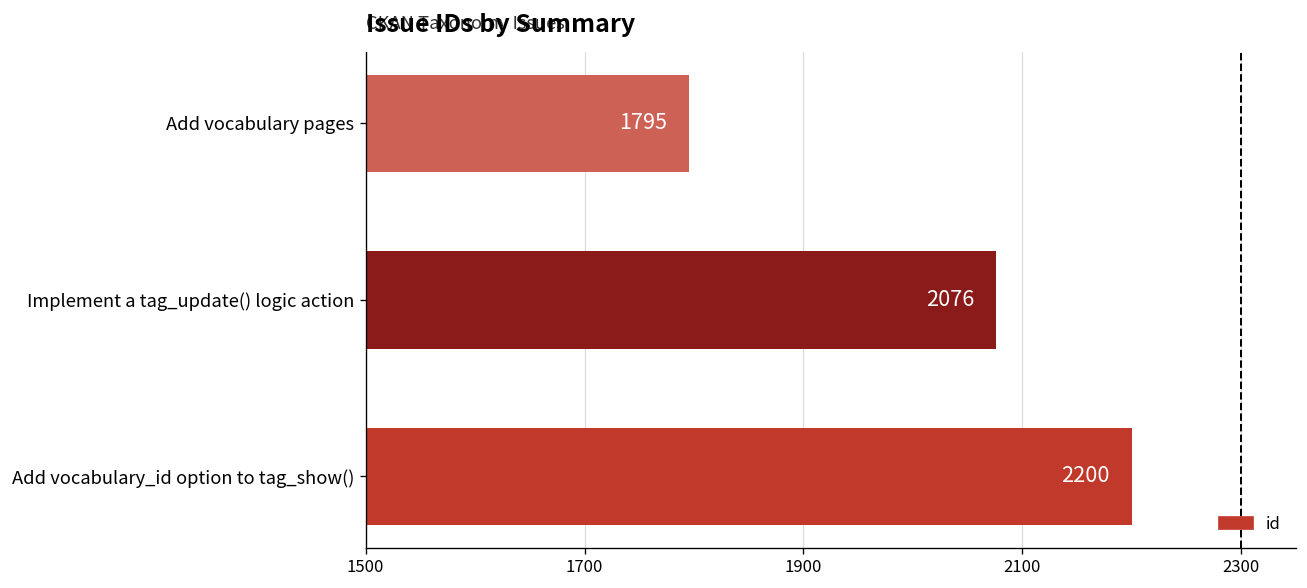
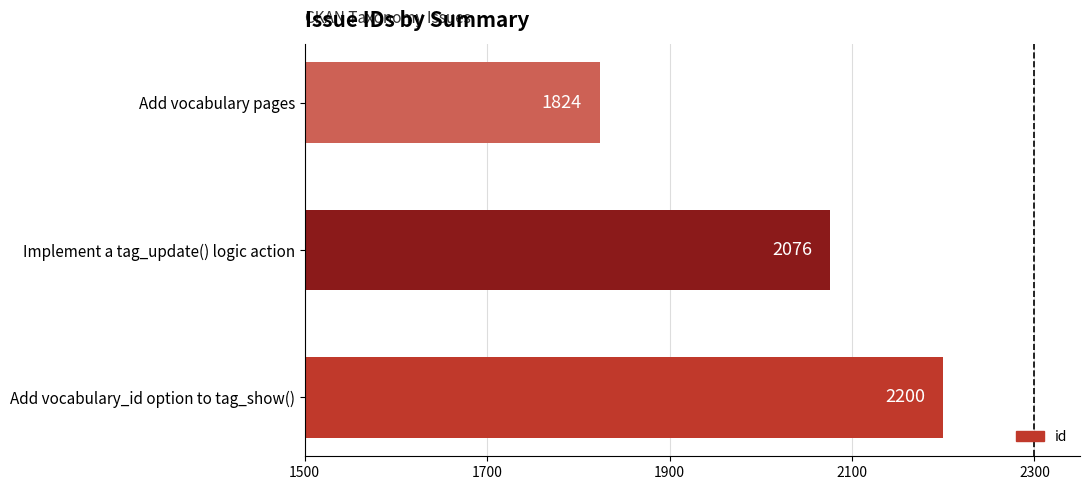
Add vocabulary pages: 1795 -> 1824
